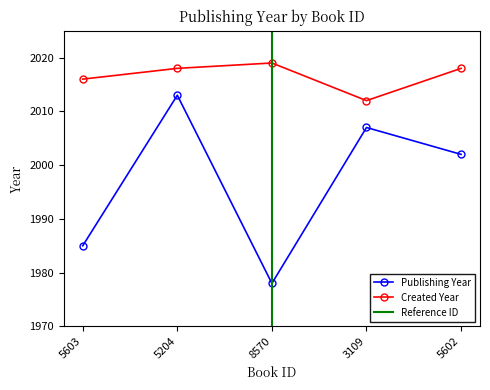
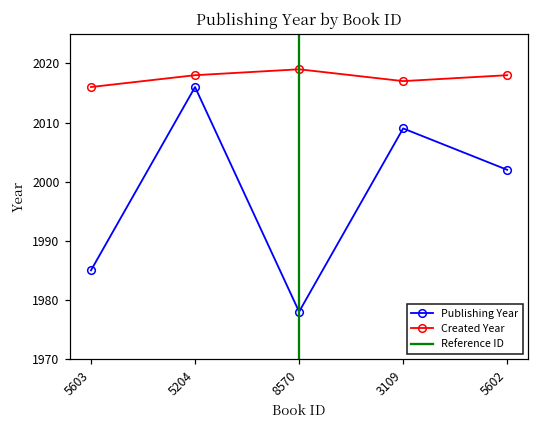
Publishing Year, 5204: 2013 -> 2016
Publishing Year, 3109: 2007 -> 2009
Created Year, 3109: 2012 -> 2017
